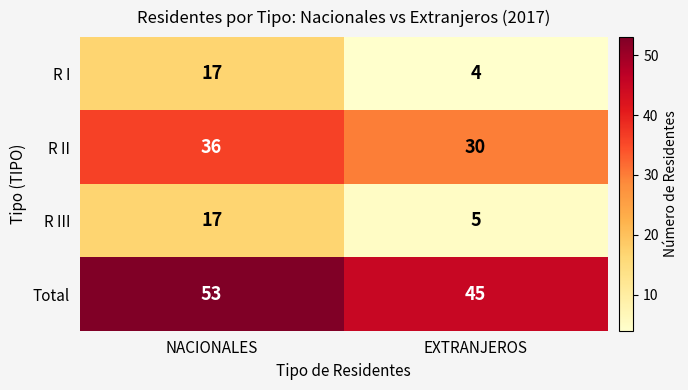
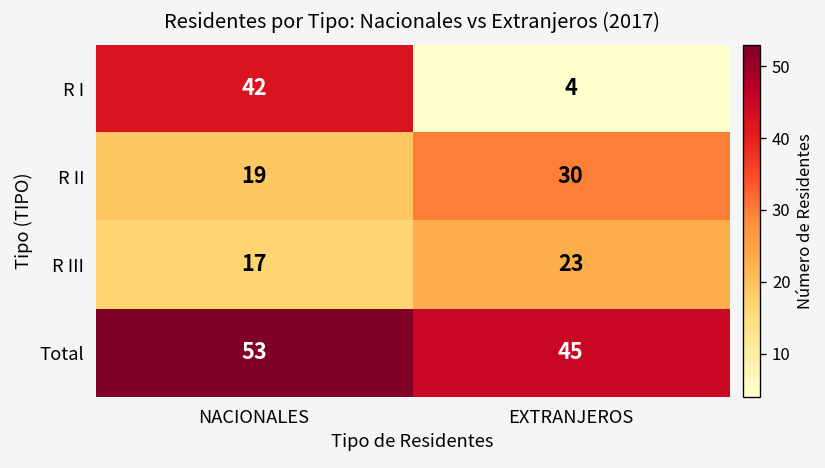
R I, NACIONALES: 17 -> 42
R II, NACIONALES: 36 -> 19
R III, EXTRANJEROS: 5 -> 23
